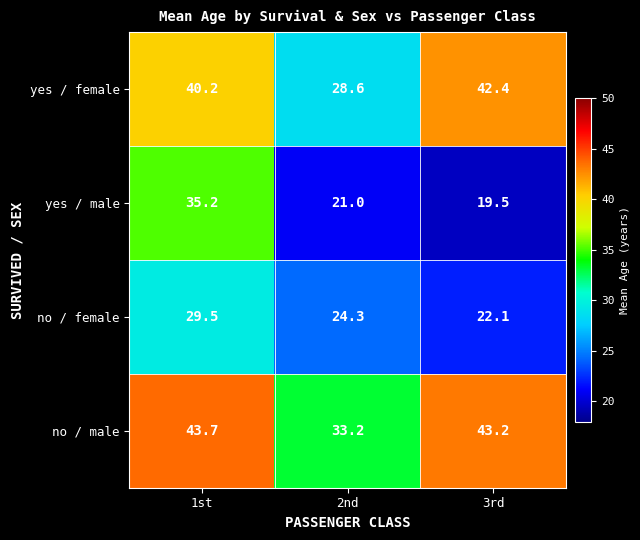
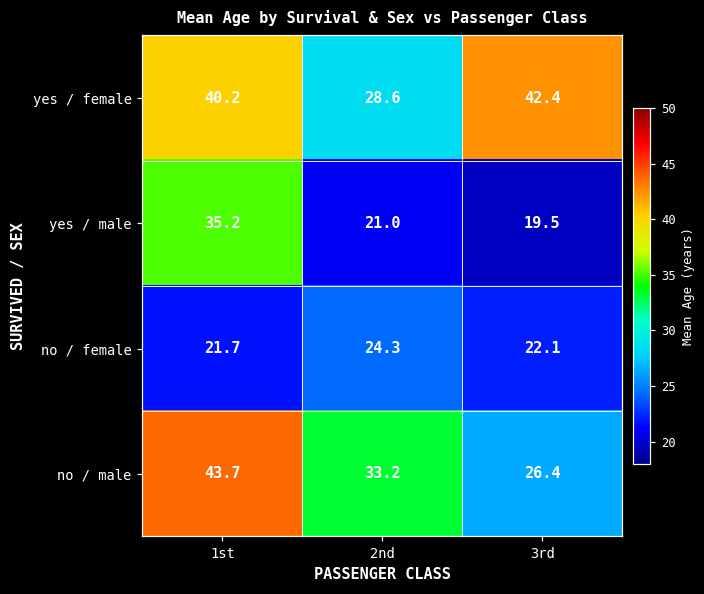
no / female, 1st: 29.5 -> 21.7
no / male, 3rd: 43.2 -> 26.4
